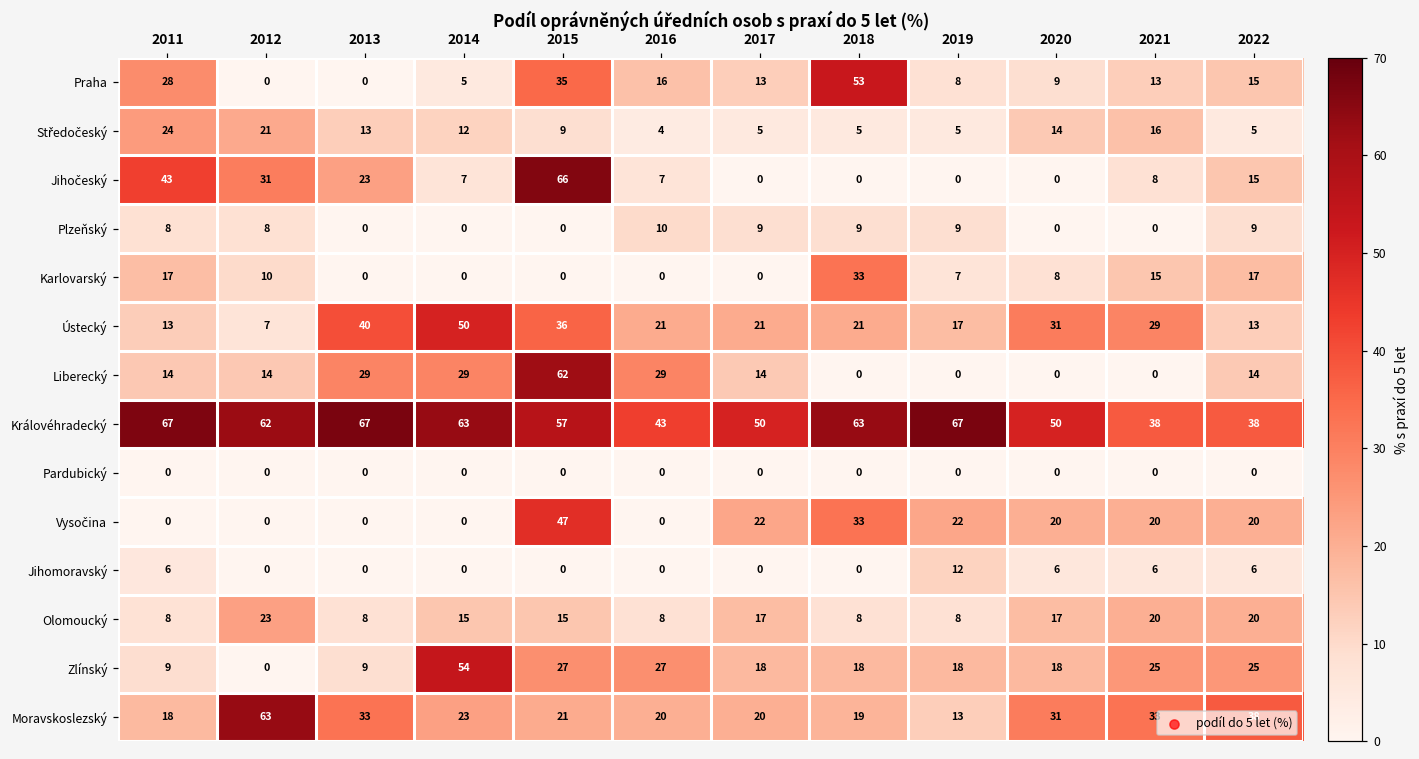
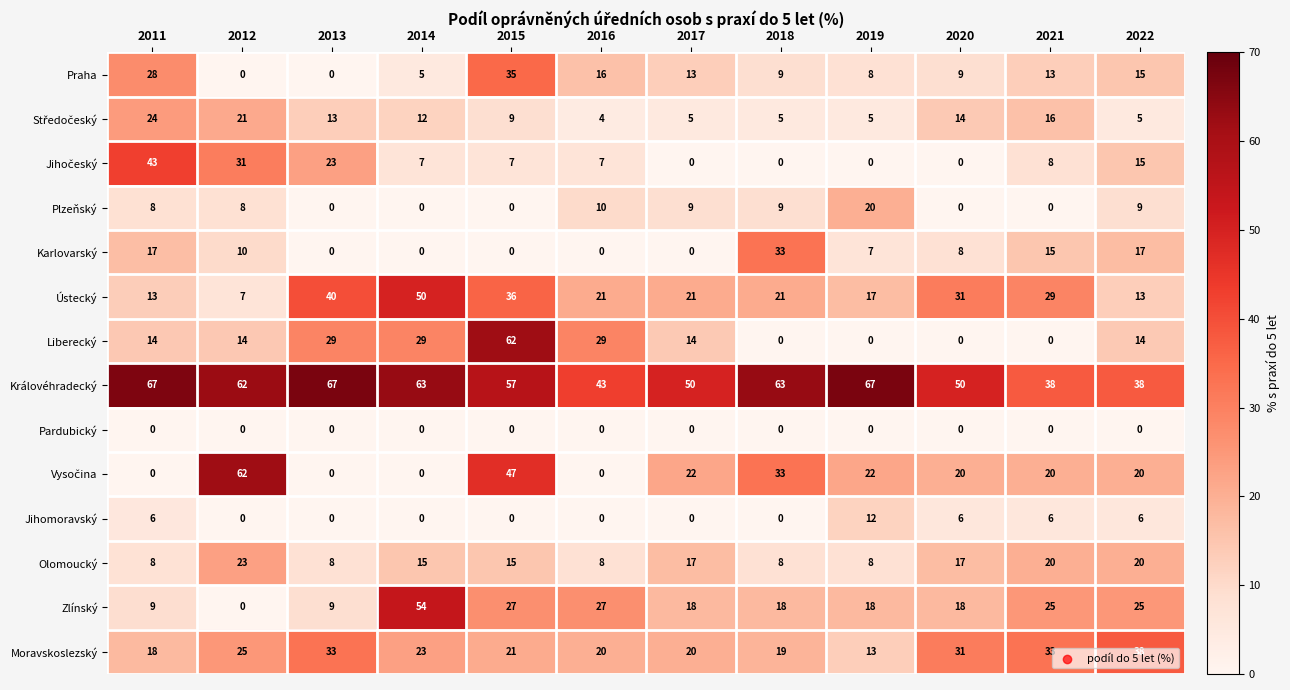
Praha, 2018: 53 -> 9
Jihočeský, 2015: 66 -> 7
Plzeňský, 2019: 9 -> 20
Vysočina, 2012: 0 -> 62
Moravskoslezský, 2012: 63 -> 25
